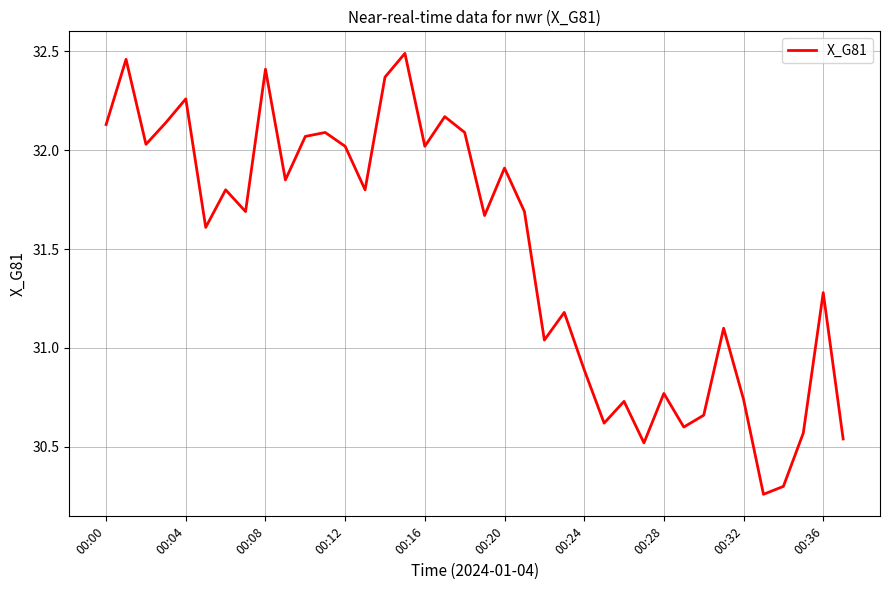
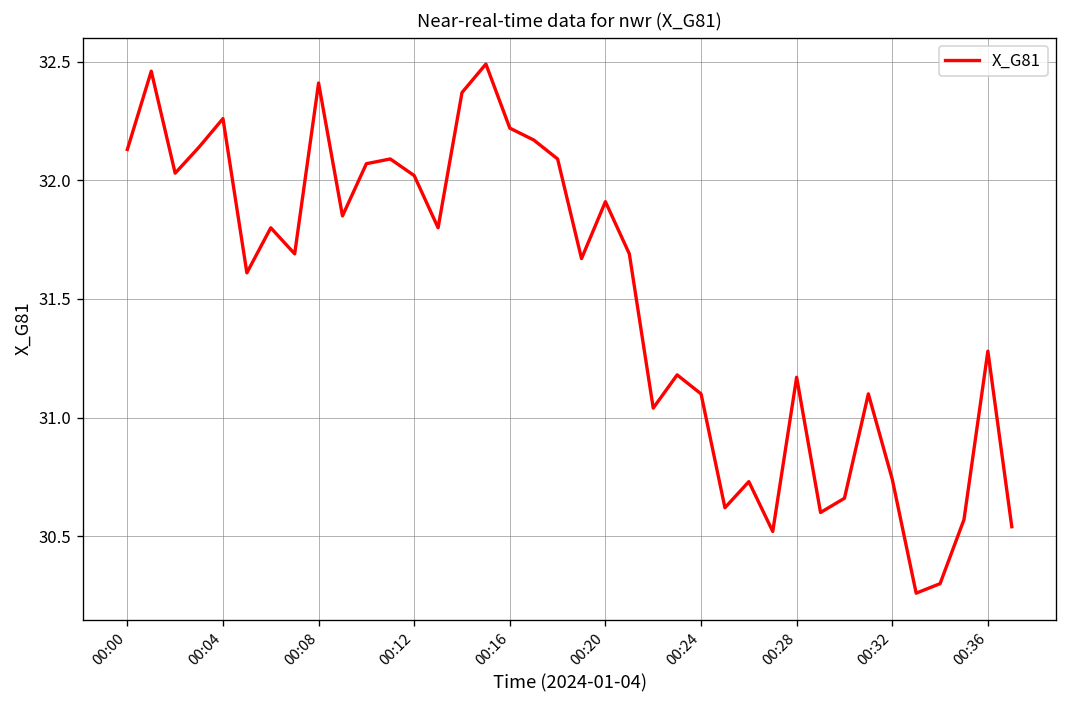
00:16: 32.02 -> 32.22
00:24: 30.89 -> 31.10
00:28: 30.77 -> 31.17
